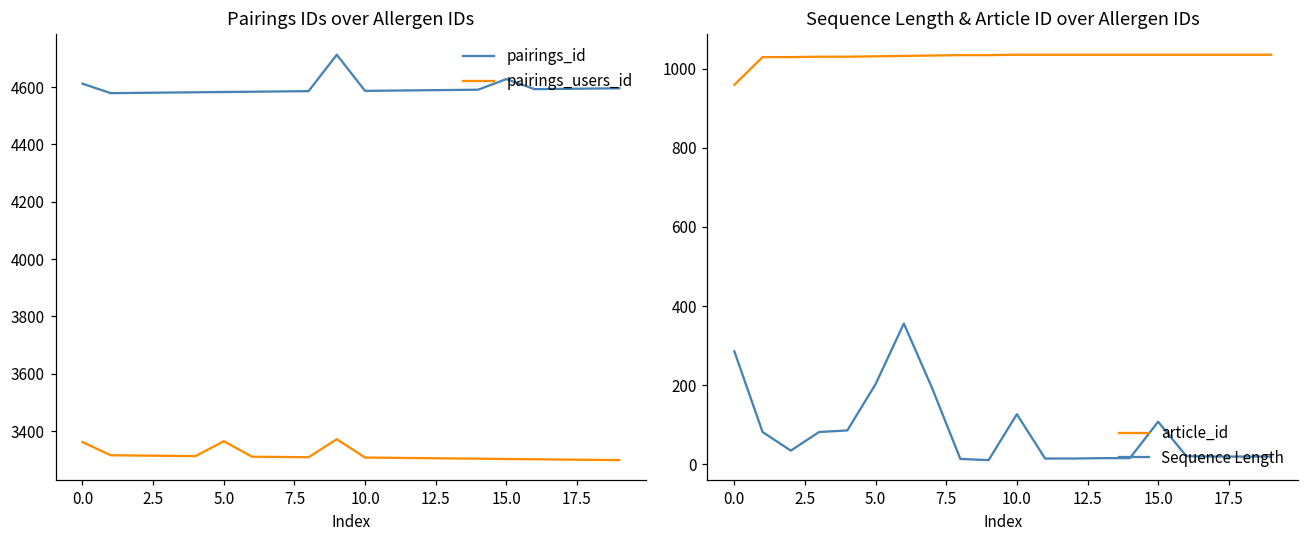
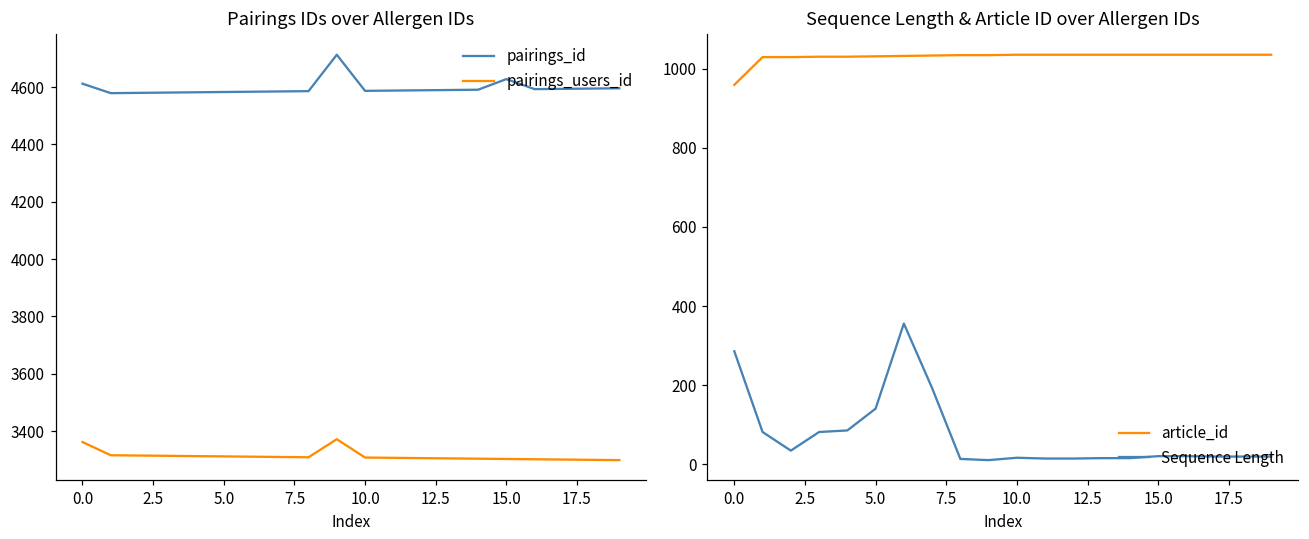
Pairings IDs over Allergen IDs, pairings_users_id, 5.0: 3370 -> 3310
Sequence Length & Article ID over Allergen IDs, Sequence Length, 5.0: 200 -> 140
Sequence Length & Article ID over Allergen IDs, Sequence Length, 10.0: 130 -> 20
Sequence Length & Article ID over Allergen IDs, Sequence Length, 15.0: 110 -> 20
